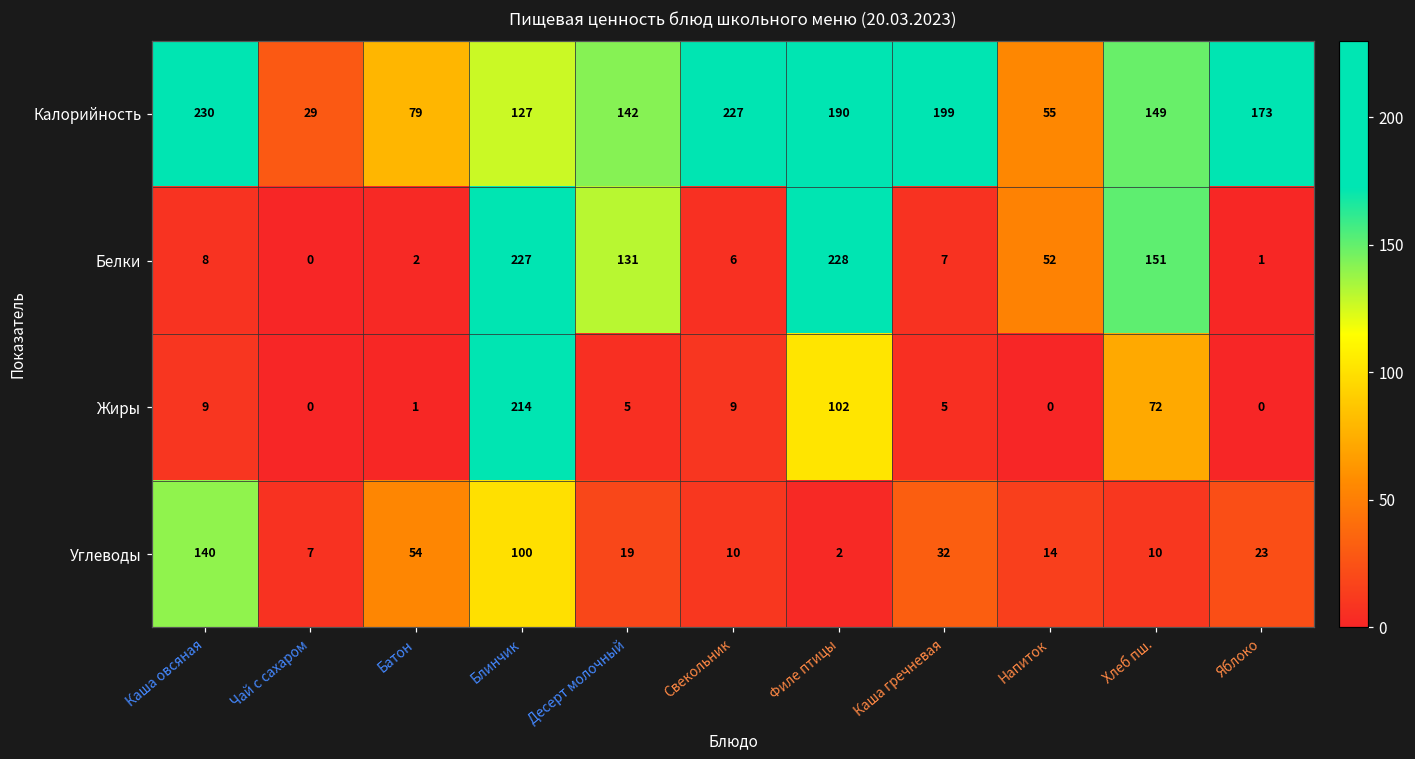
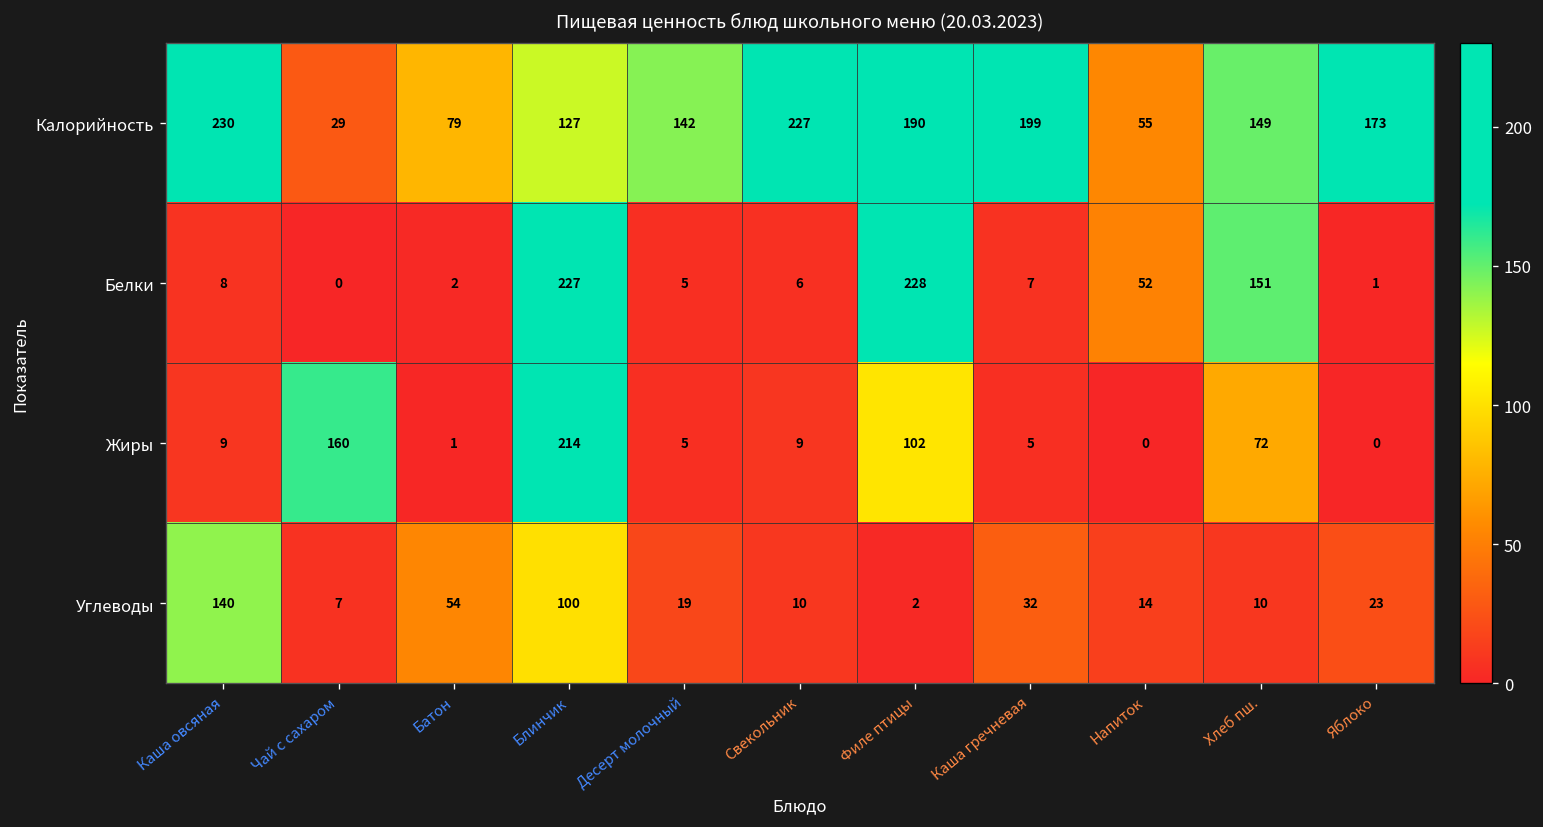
Белки, Десерт молочный: 131 -> 5
Жиры, Чай с сахаром: 0 -> 160
